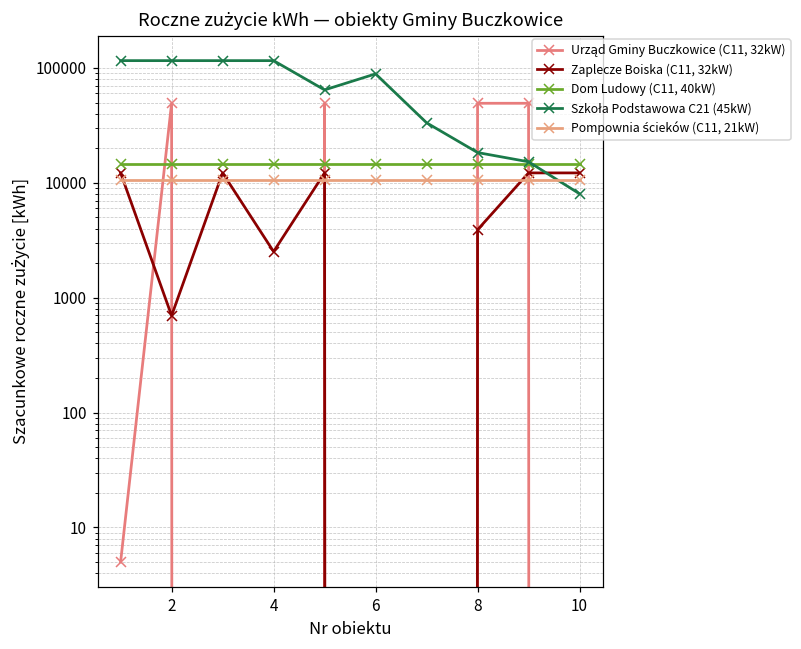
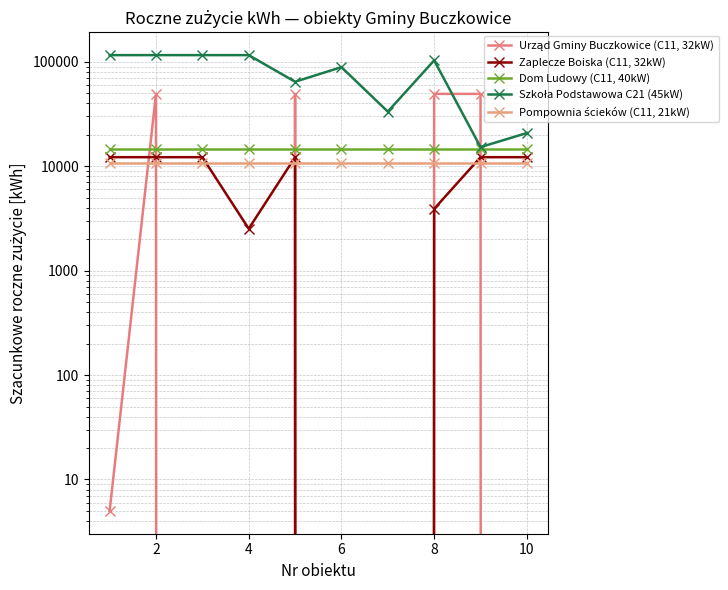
Zaplecze Boiska (C11, 32kW), 2: 700 -> 12000
Szkoła Podstawowa C21 (45kW), 8: 18000 -> 100000
Szkoła Podstawowa C21 (45kW), 10: 8000 -> 21000
